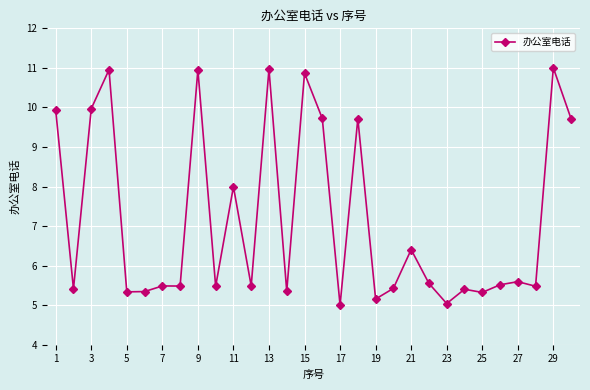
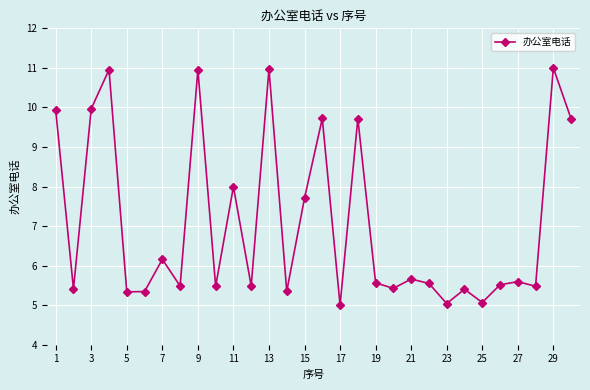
7: 5.5 -> 6.2
15: 10.9 -> 7.7
19: 5.2 -> 5.6
21: 6.4 -> 5.7
25: 5.3 -> 5.1
